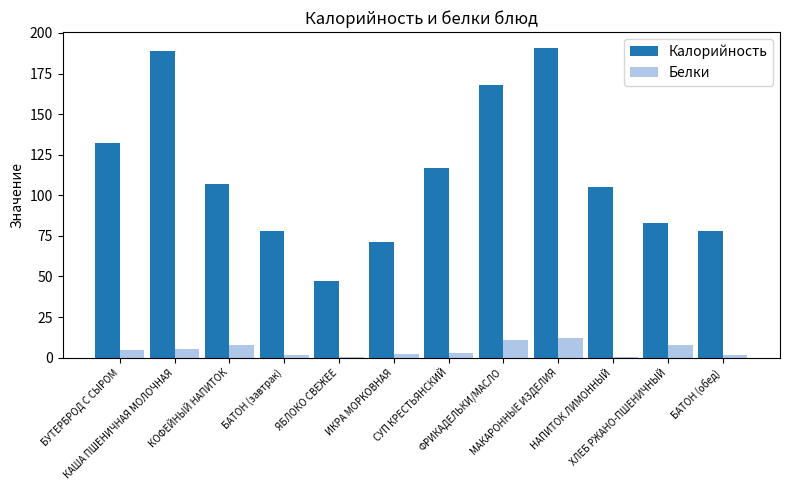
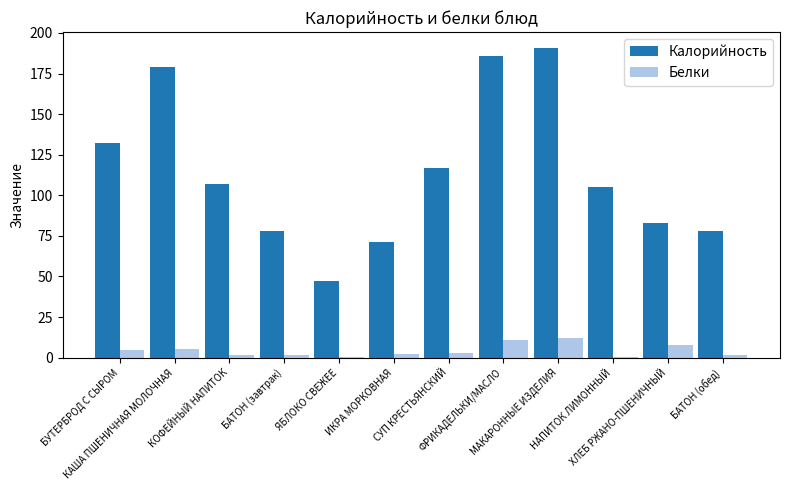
Калорийность, КАША ПШЕНИЧНАЯ МОЛОЧНАЯ: 189 -> 179
Белки, КОФЕЙНЫЙ НАПИТОК: 8 -> 2
Калорийность, ФРИКАДЕЛЬКИ/МАСЛО: 168 -> 186
